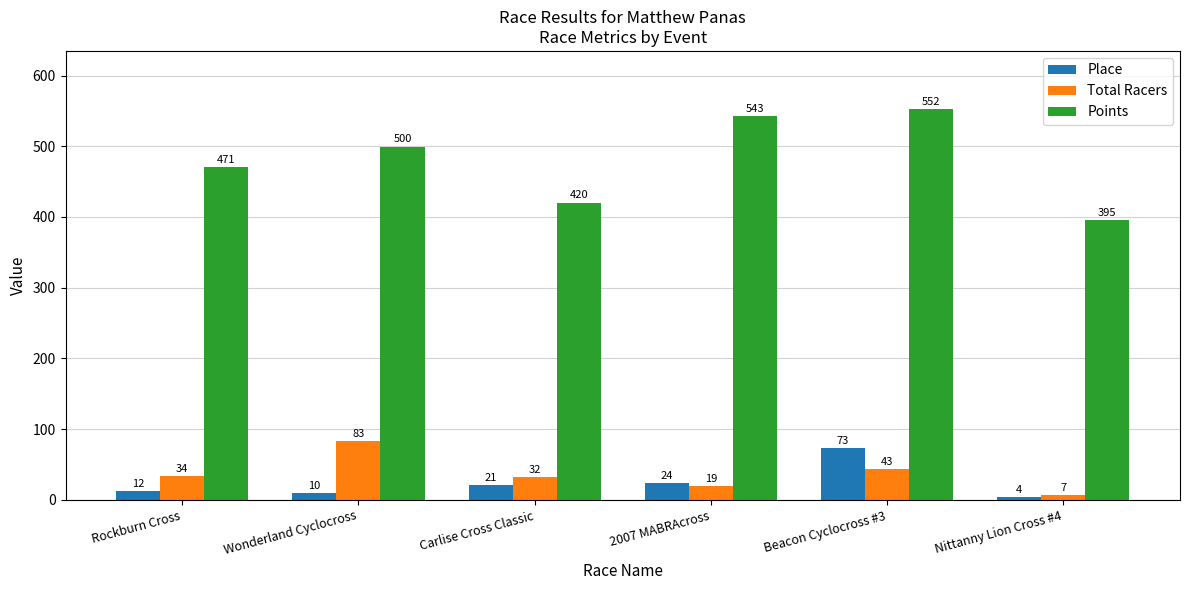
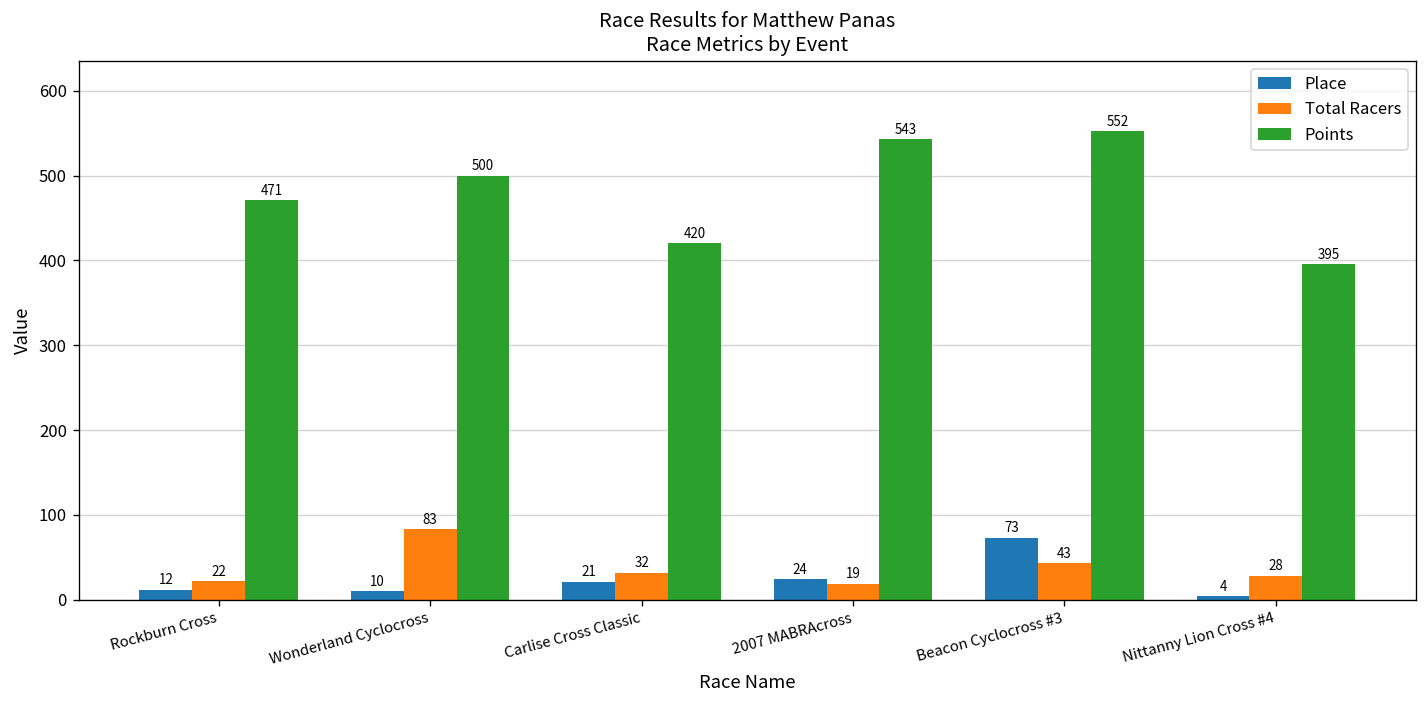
Total Racers, Rockburn Cross: 34 -> 22
Total Racers, Nittanny Lion Cross #4: 7 -> 28
